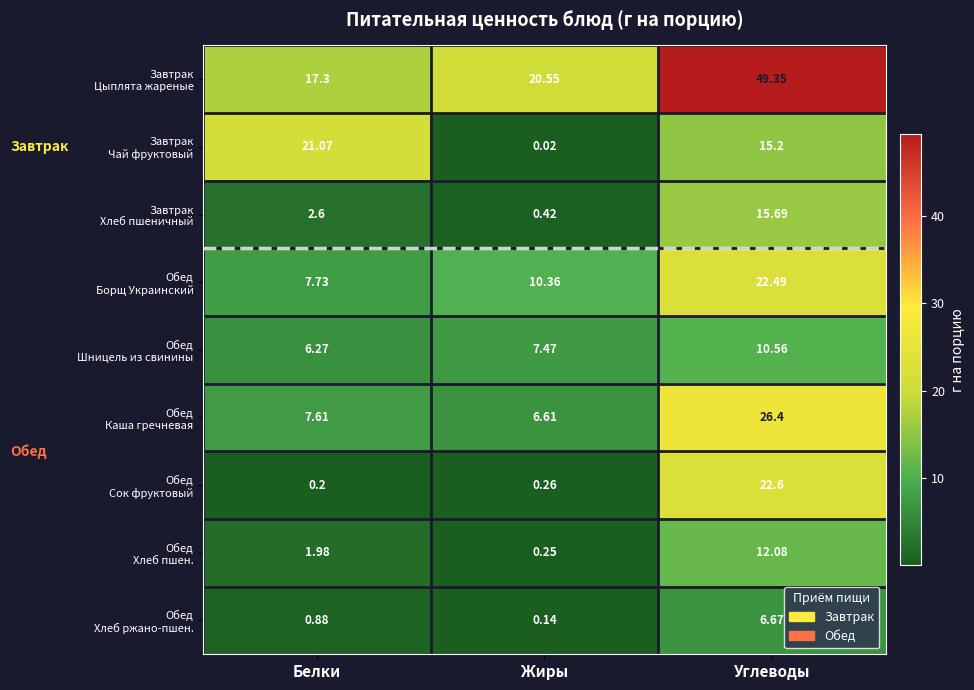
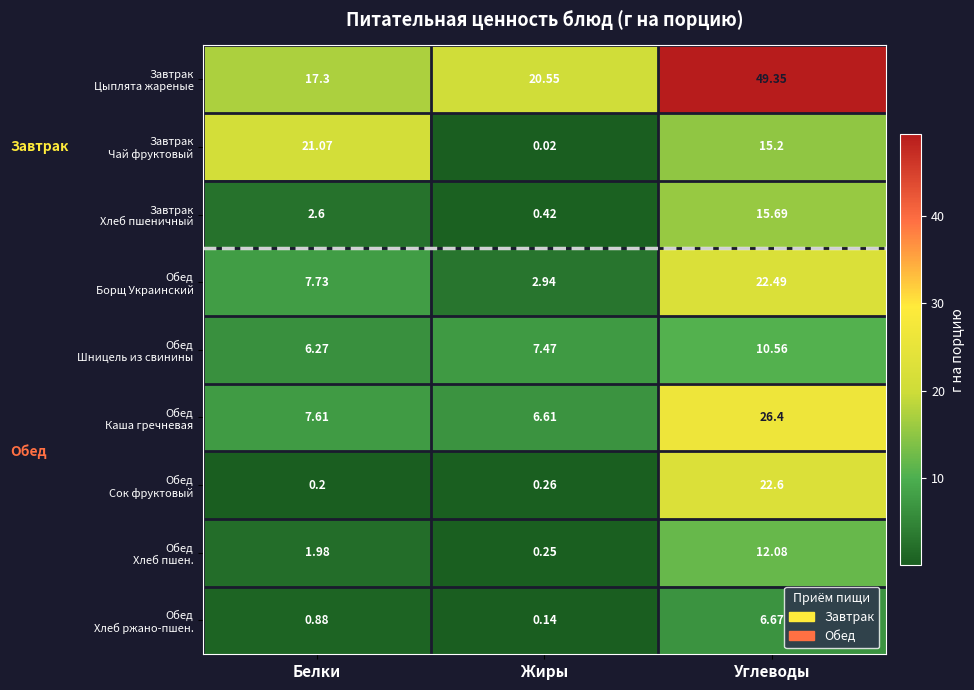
Обед Борщ Украинский, Жиры: 10.36 -> 2.94
